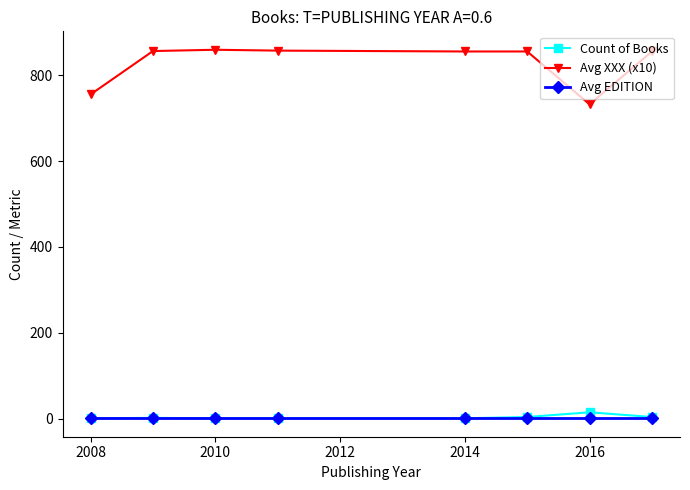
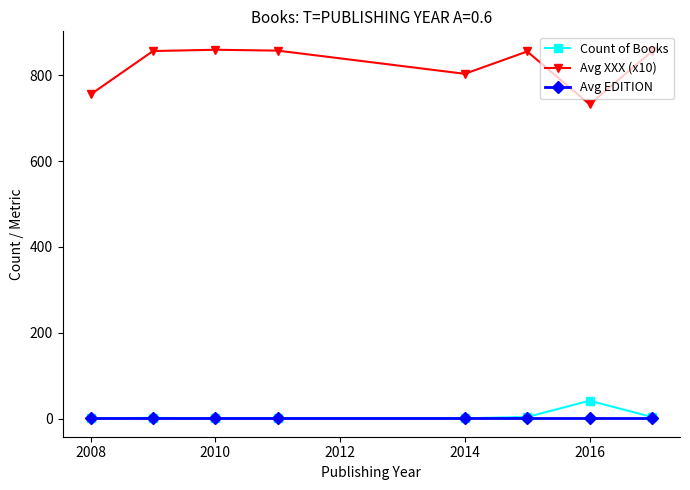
Avg XXX (x10), 2014: 860 -> 800
Count of Books, 2016: 20 -> 40
